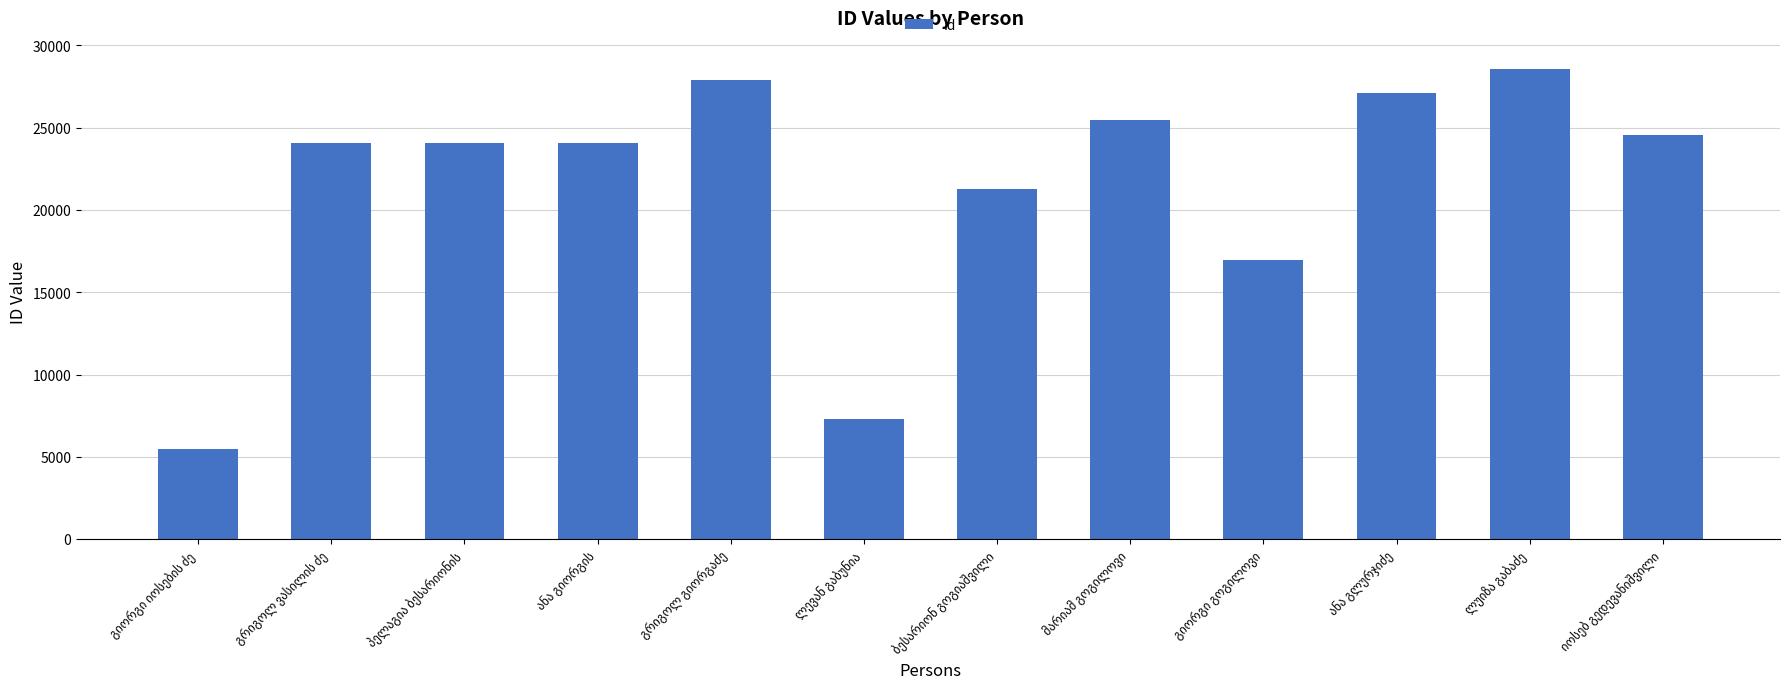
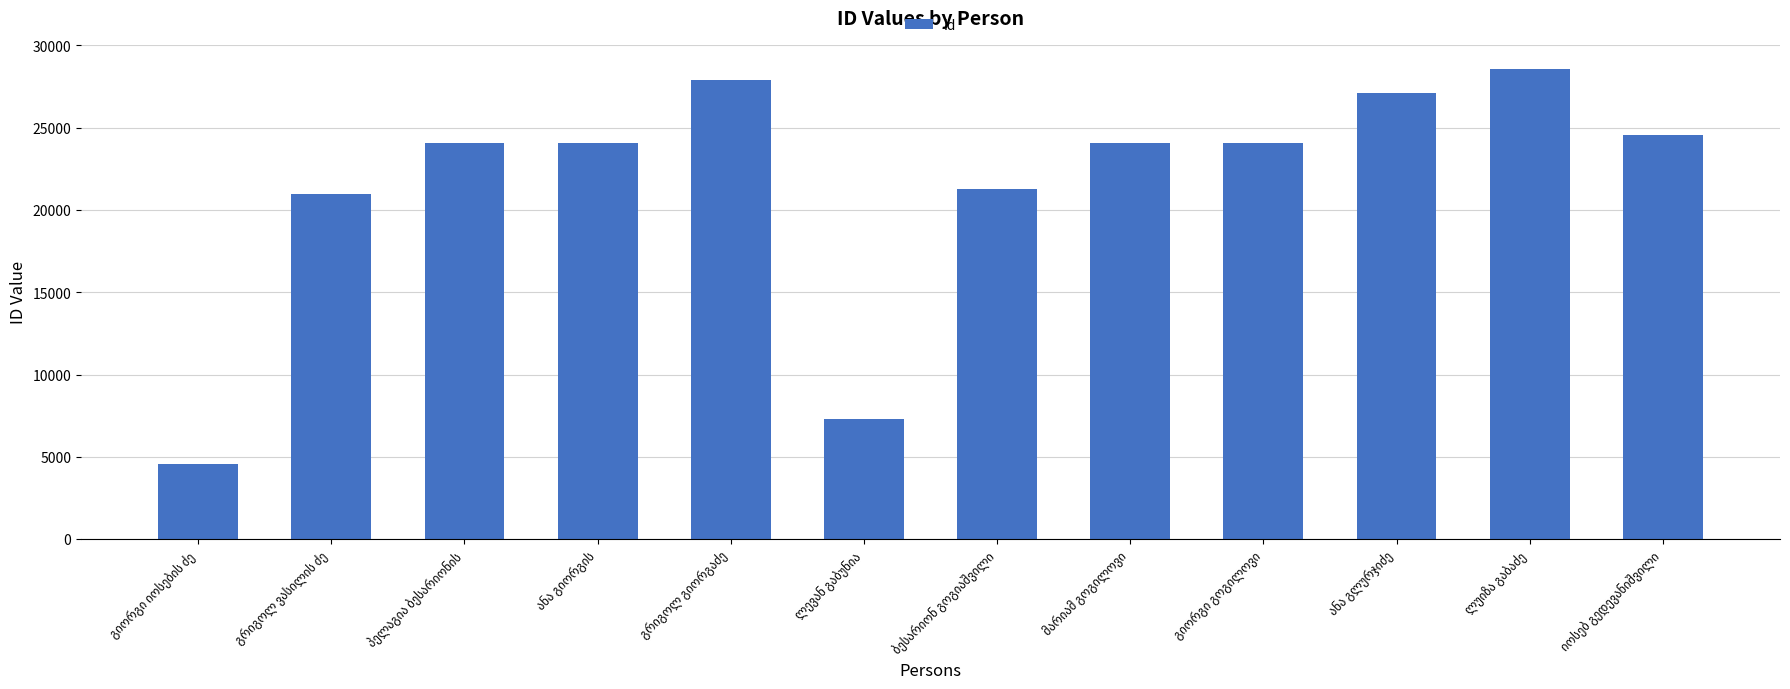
გიორგი იოსების ძე: 5500 -> 4600
გრიგოლ ვასილის ძე: 24100 -> 21000
მარიამ გოგილოვი: 25500 -> 24100
გიორგი გოგილოვი: 16900 -> 24100
